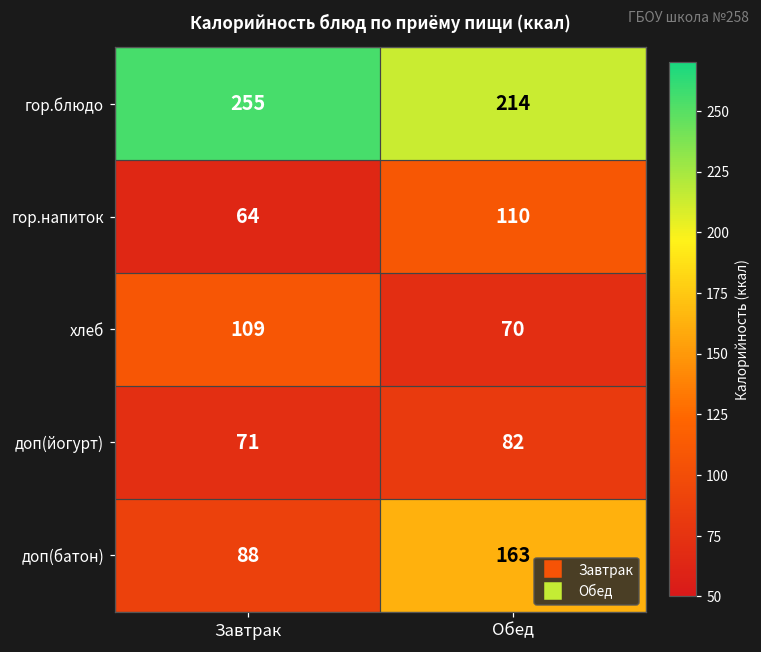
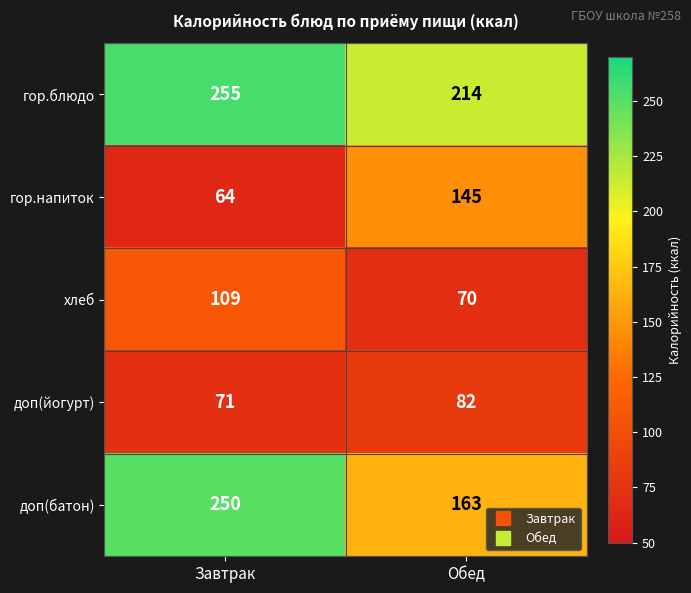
гор.напиток, Обед: 110 -> 145
доп(батон), Завтрак: 88 -> 250
